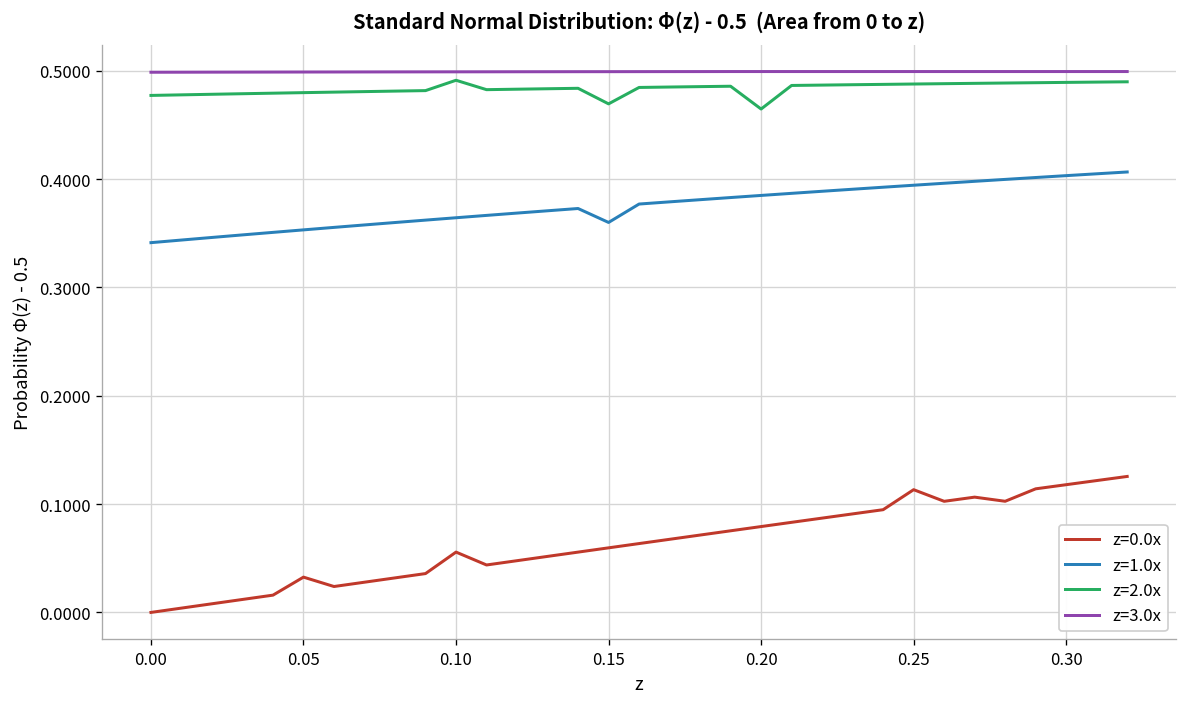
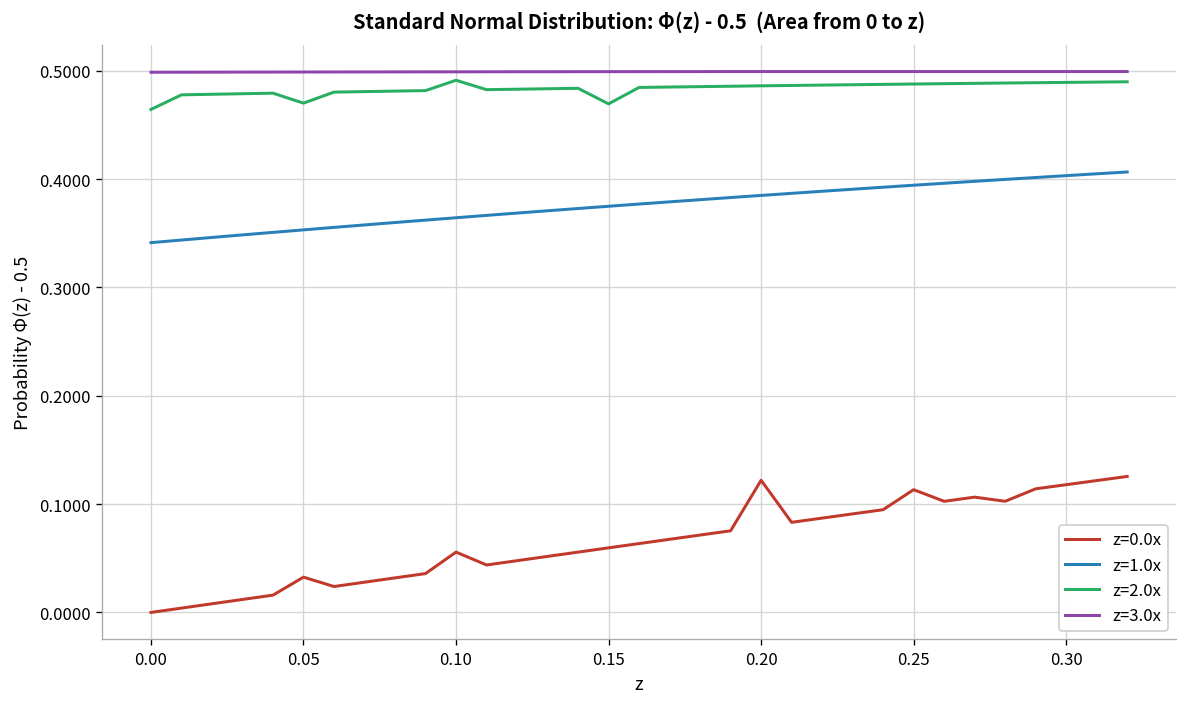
z=2.0x, 0.00: 0.48 -> 0.46
z=2.0x, 0.05: 0.48 -> 0.47
z=1.0x, 0.15: 0.36 -> 0.37
z=0.0x, 0.20: 0.08 -> 0.12
z=2.0x, 0.20: 0.46 -> 0.49
